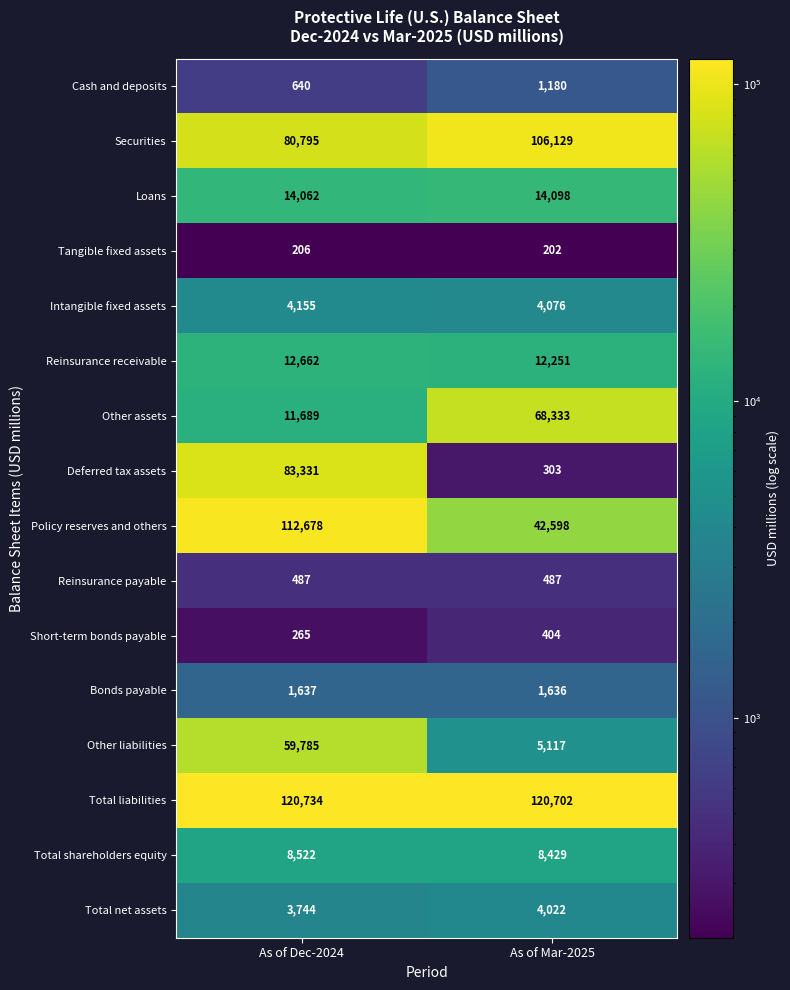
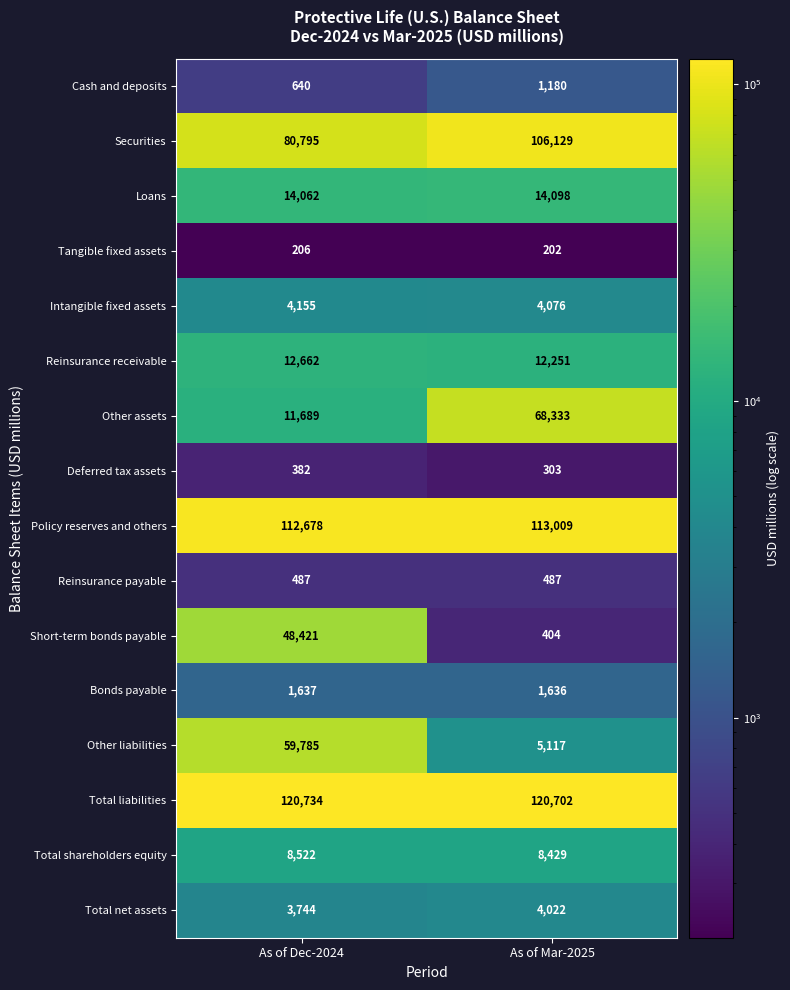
Deferred tax assets, As of Dec-2024: 83,331 -> 382
Policy reserves and others, As of Mar-2025: 42,598 -> 113,009
Short-term bonds payable, As of Dec-2024: 265 -> 48,421
